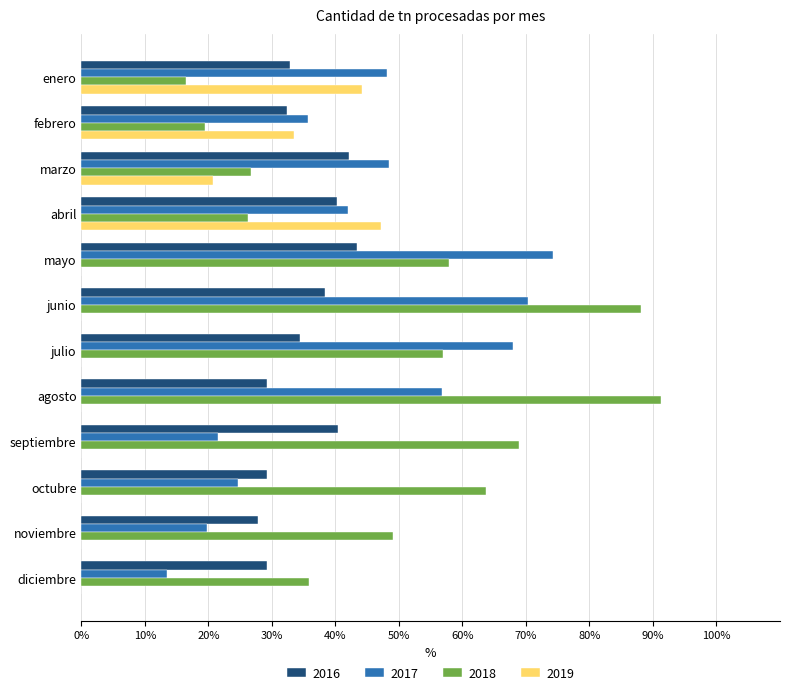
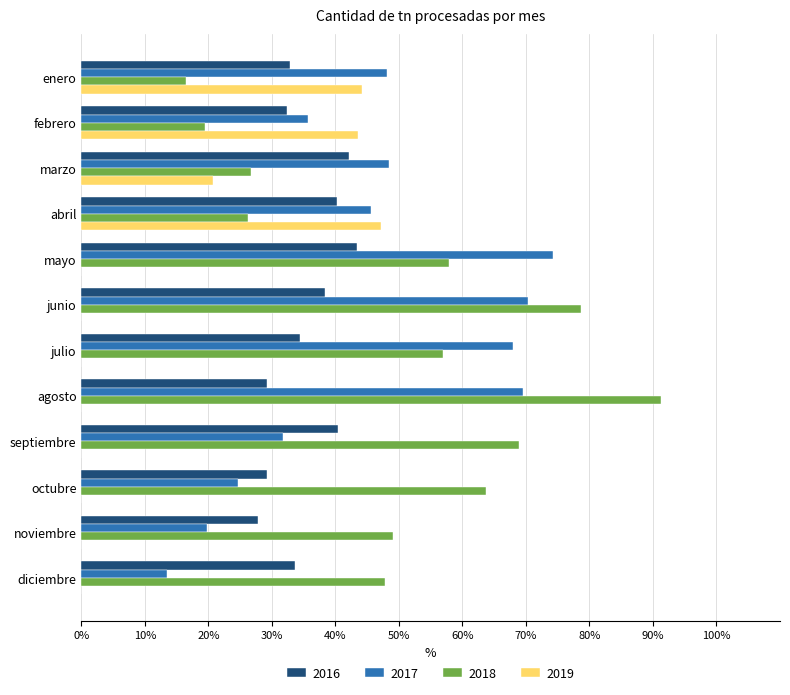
2019, febrero: 34% -> 44%
2017, abril: 42% -> 46%
2018, junio: 88% -> 79%
2017, agosto: 57% -> 70%
2017, septiembre: 21% -> 32%
2016, diciembre: 29% -> 34%
2018, diciembre: 36% -> 48%
